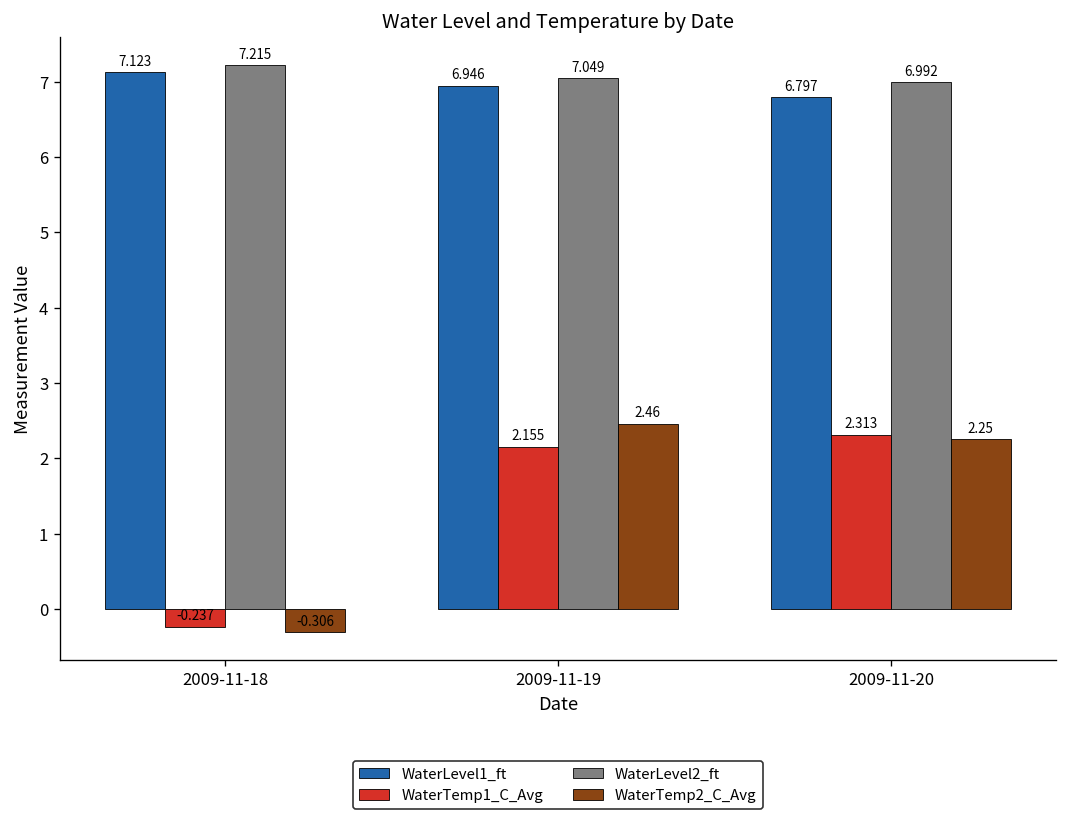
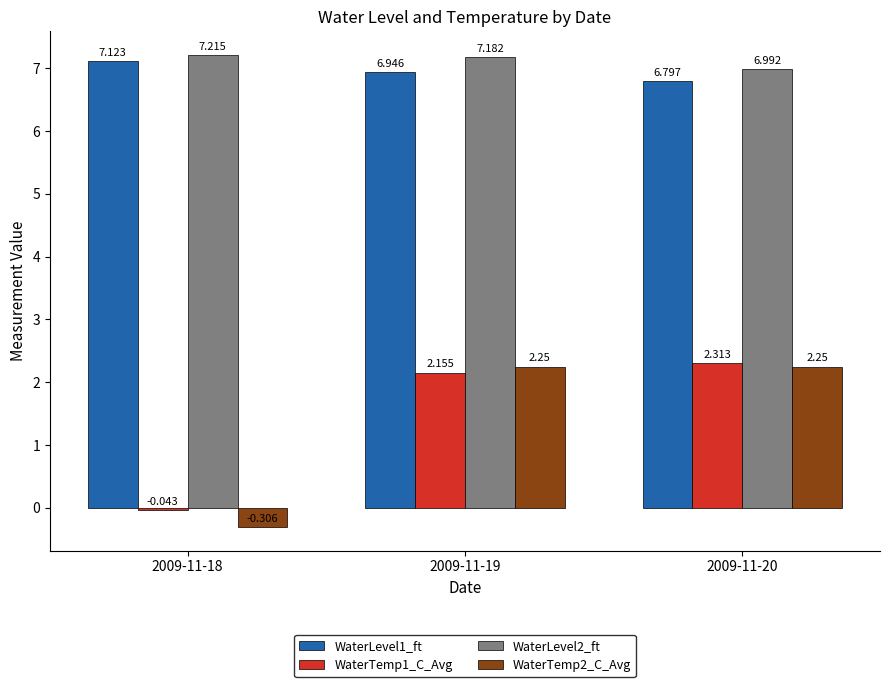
WaterTemp1_C_Avg, 2009-11-18: -0.237 -> -0.043
WaterLevel2_ft, 2009-11-19: 7.049 -> 7.182
WaterTemp2_C_Avg, 2009-11-19: 2.46 -> 2.25
